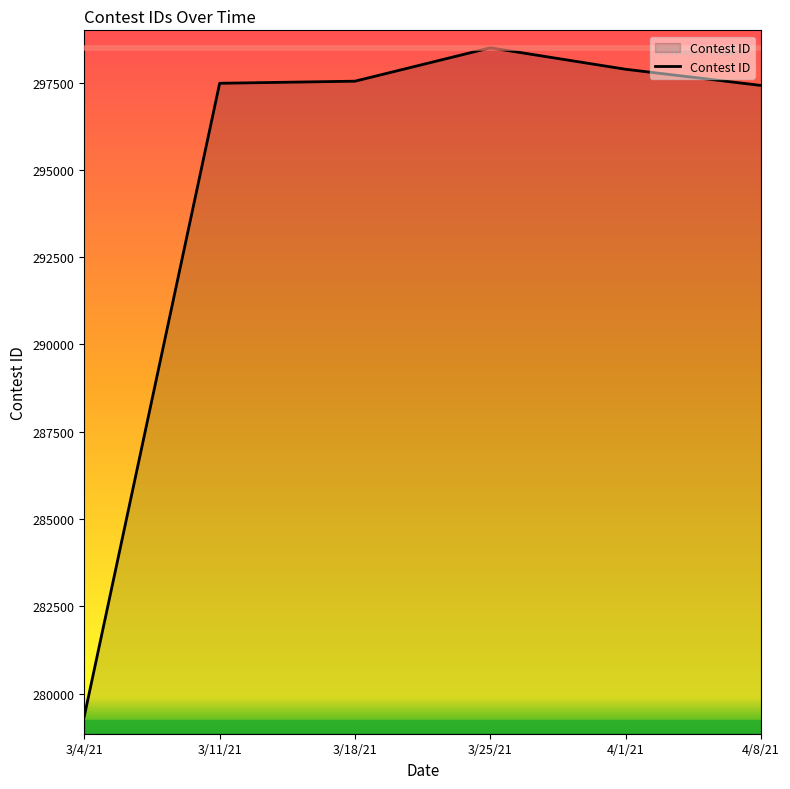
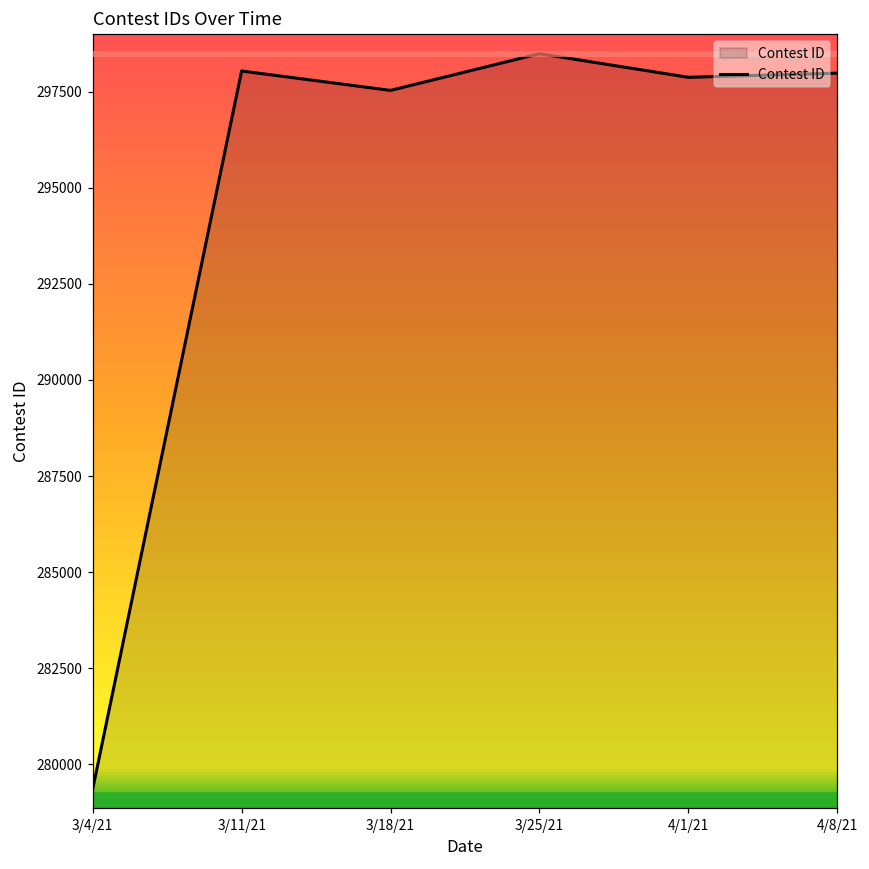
3/11/21: 297500 -> 298000
4/8/21: 297400 -> 298000
